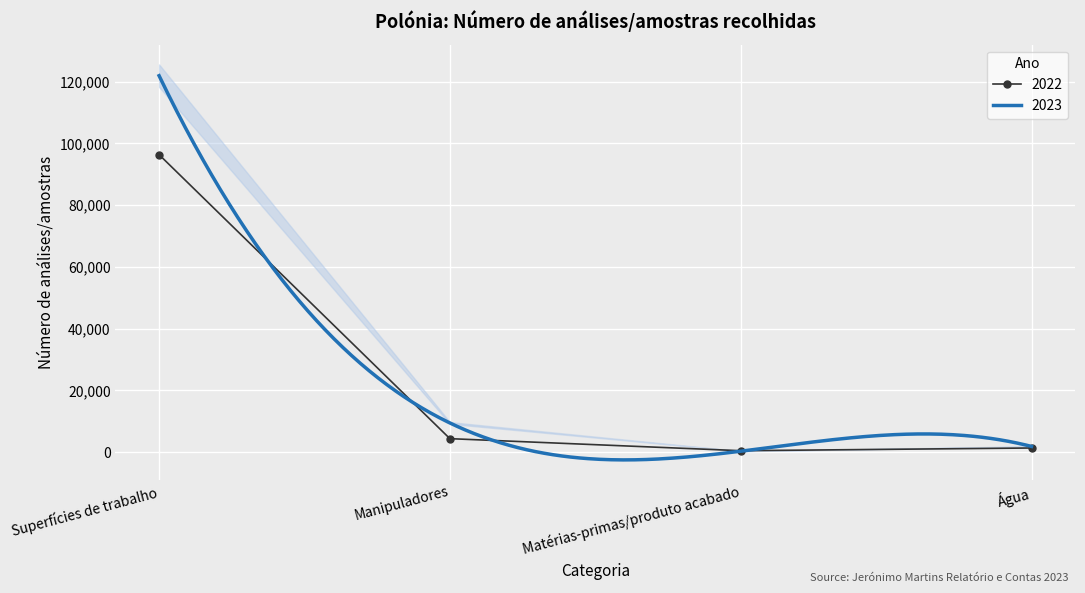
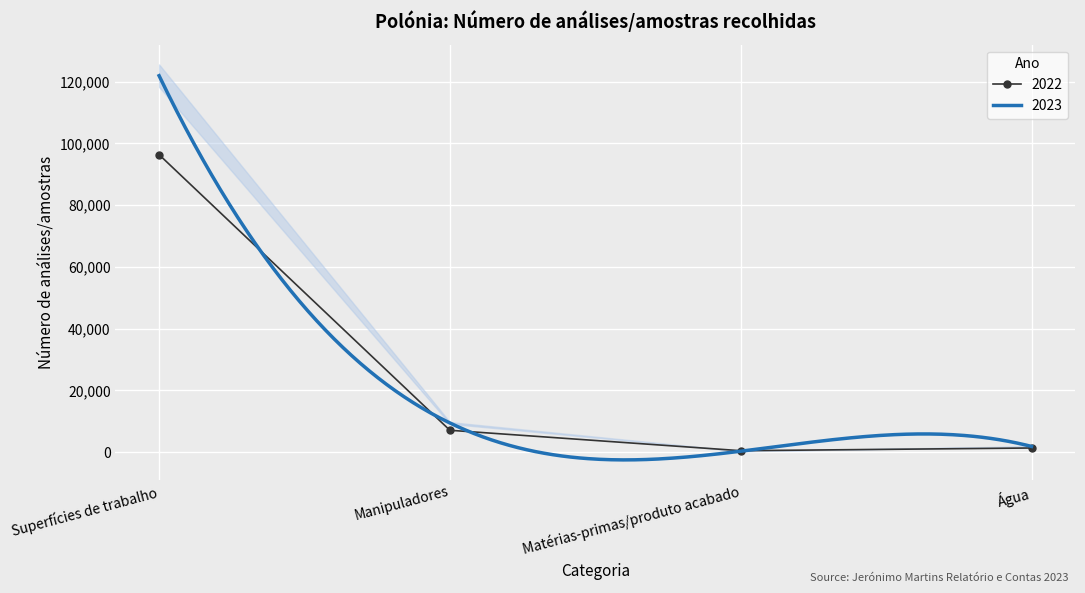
2022, Manipuladores: 4,000 -> 7,000
